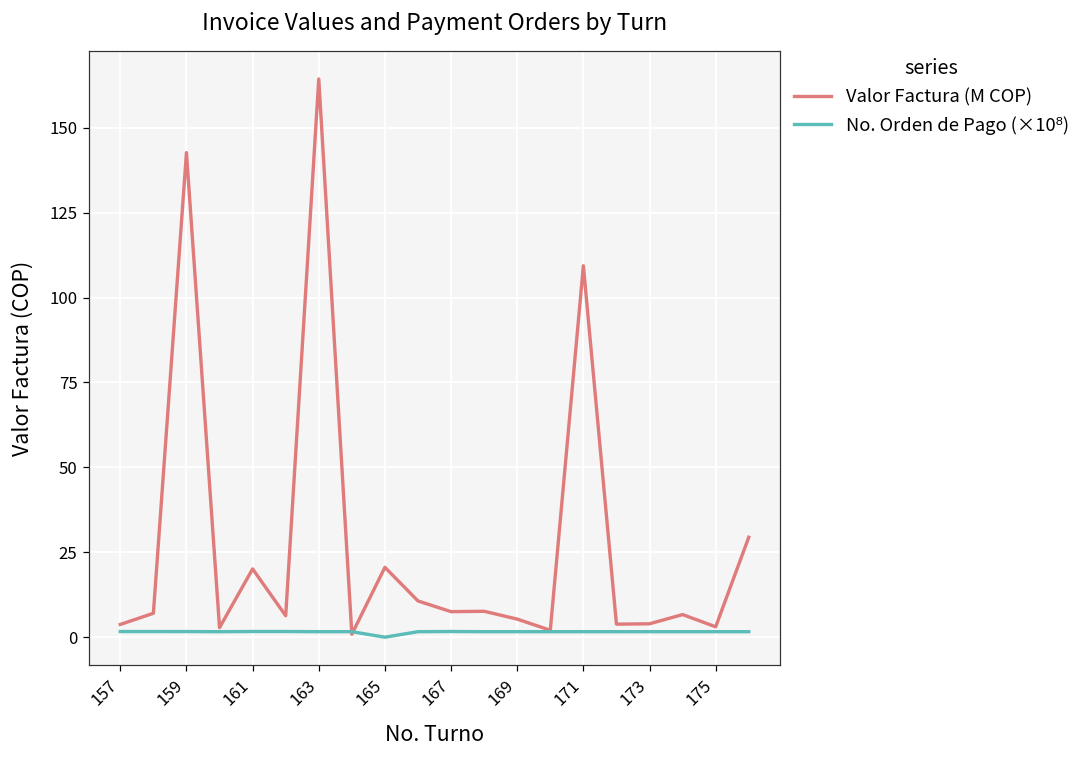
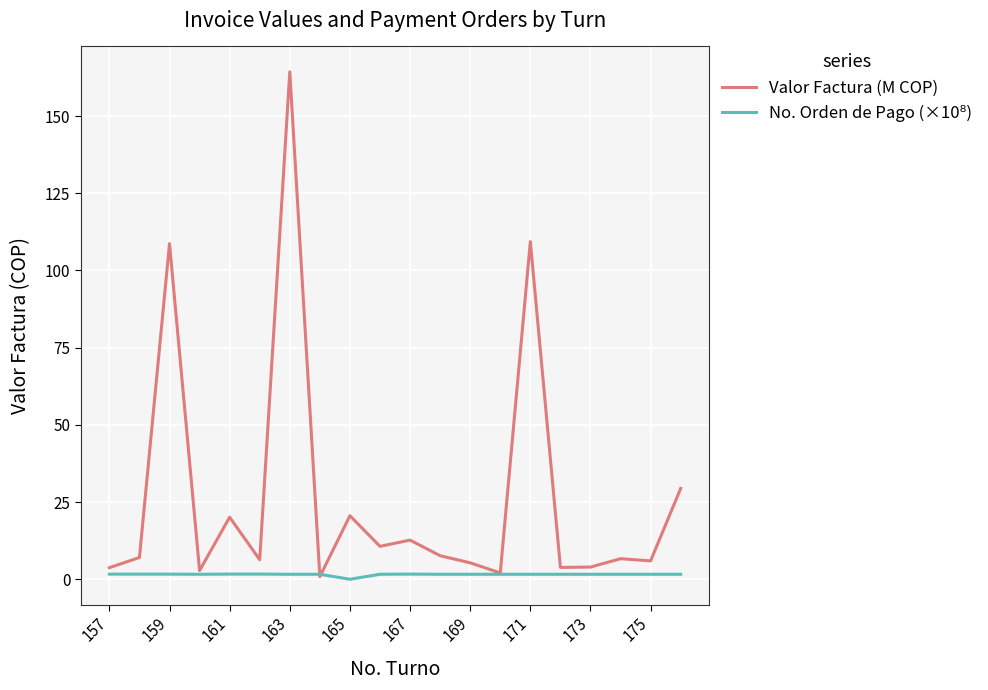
Valor Factura (M COP), 159: 143 -> 109
Valor Factura (M COP), 167: 8 -> 13
Valor Factura (M COP), 175: 3 -> 6
